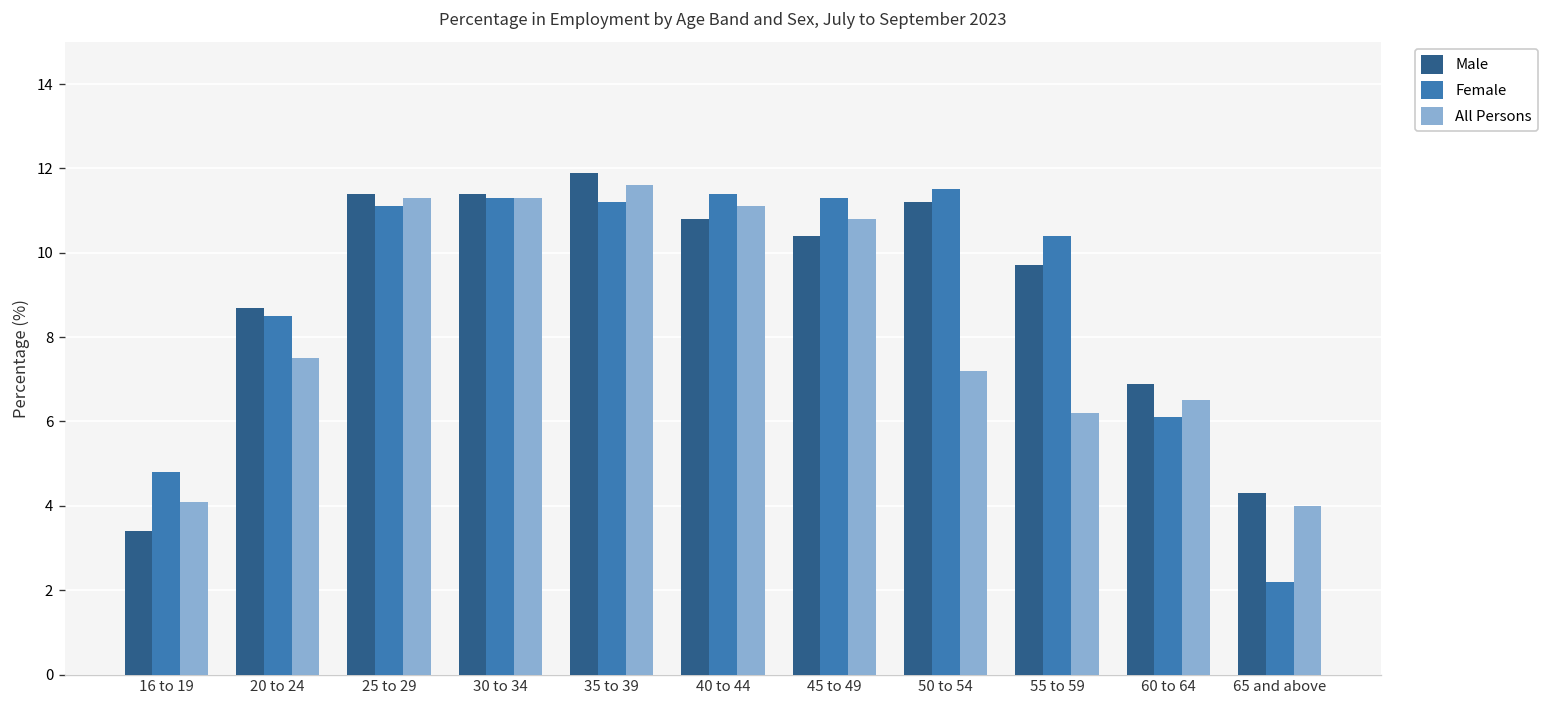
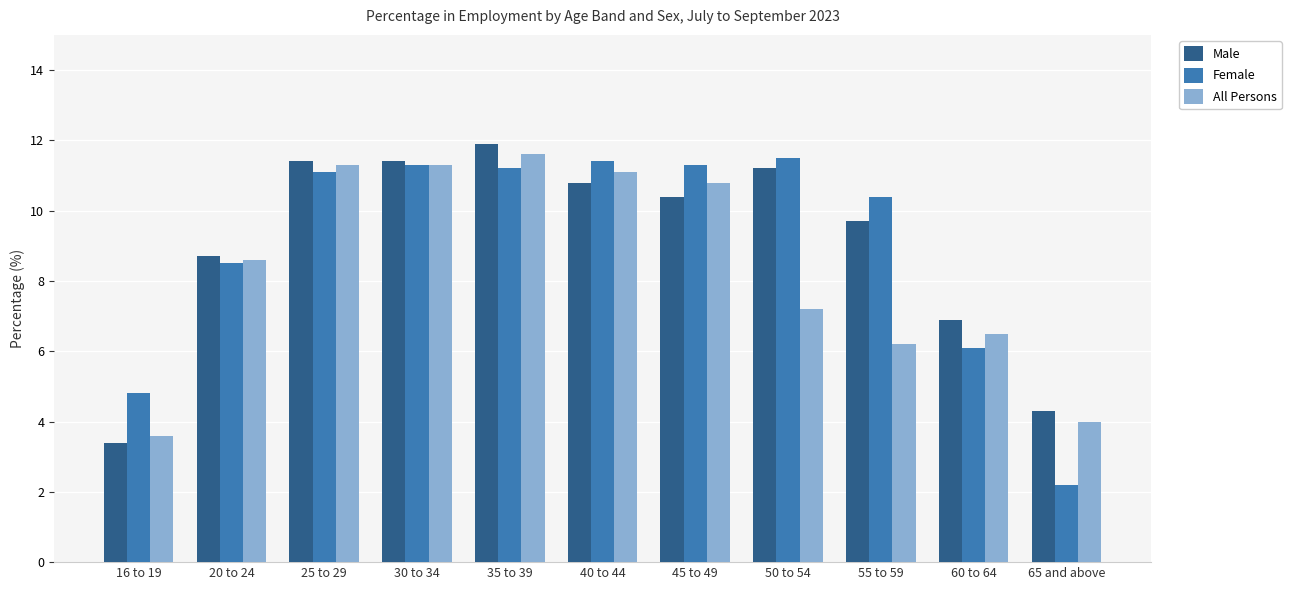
All Persons, 16 to 19: 4.1 -> 3.6
All Persons, 20 to 24: 7.5 -> 8.6
